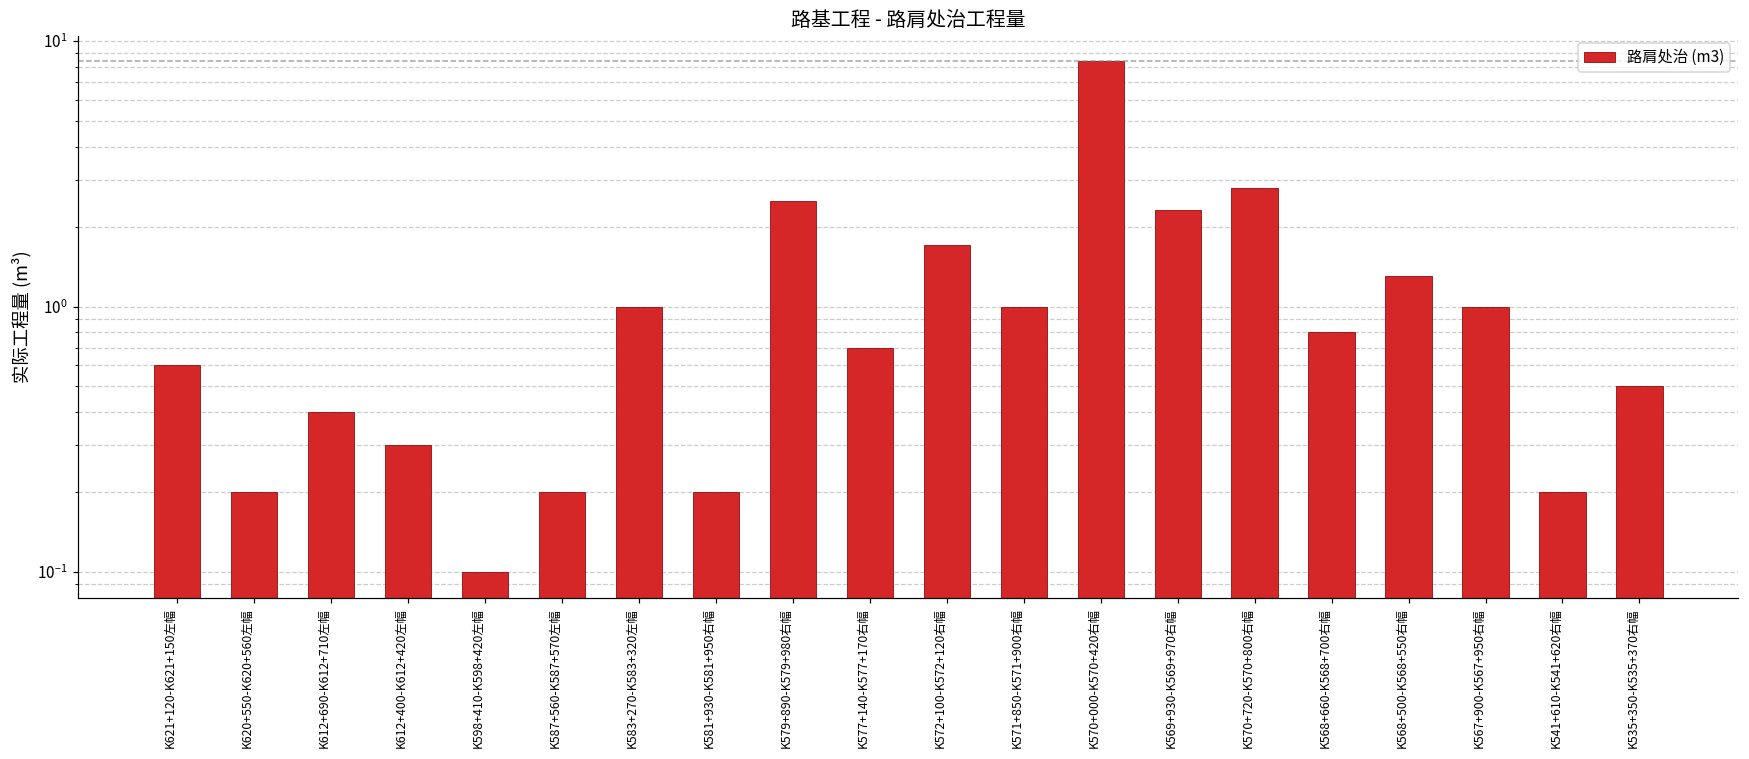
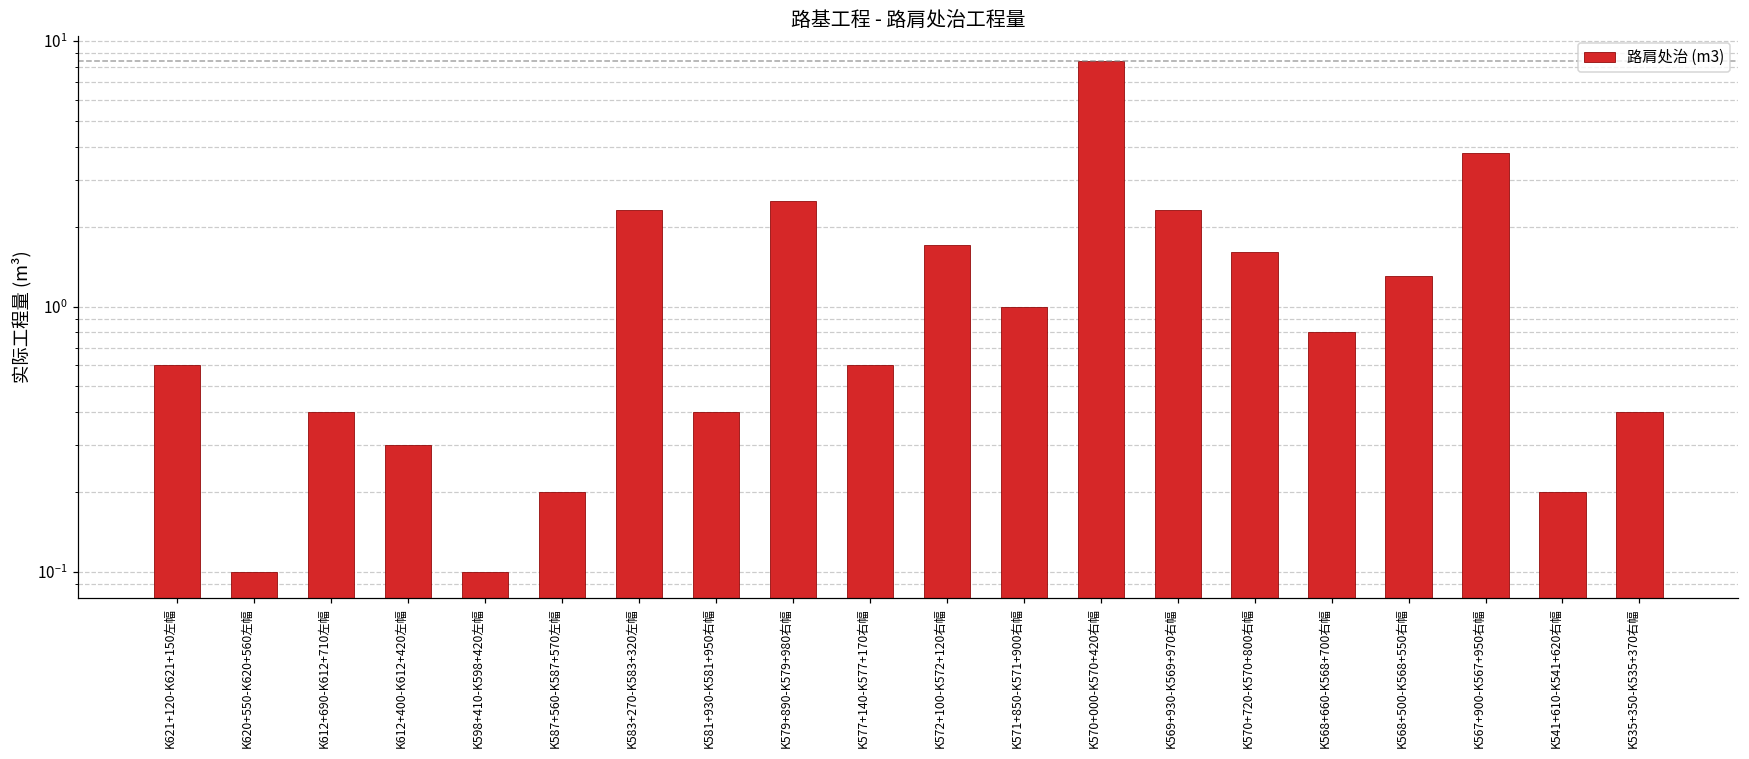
K620+550-K620+560左幅: 0.2 -> 0.1
K583+270-K583+320左幅: 1.0 -> 2.3
K581+930-K581+950右幅: 0.2 -> 0.4
K577+140-K577+170右幅: 0.7 -> 0.6
K570+720-K570+800右幅: 2.8 -> 1.6
K567+900-K567+950右幅: 1.0 -> 3.8
K535+350-K535+370右幅: 0.5 -> 0.4
